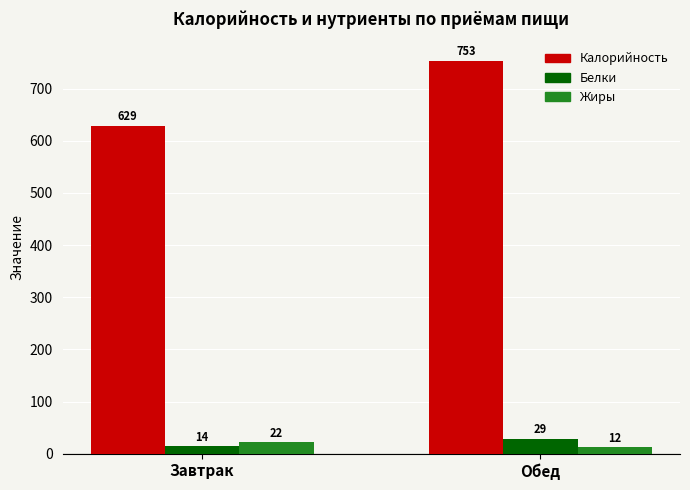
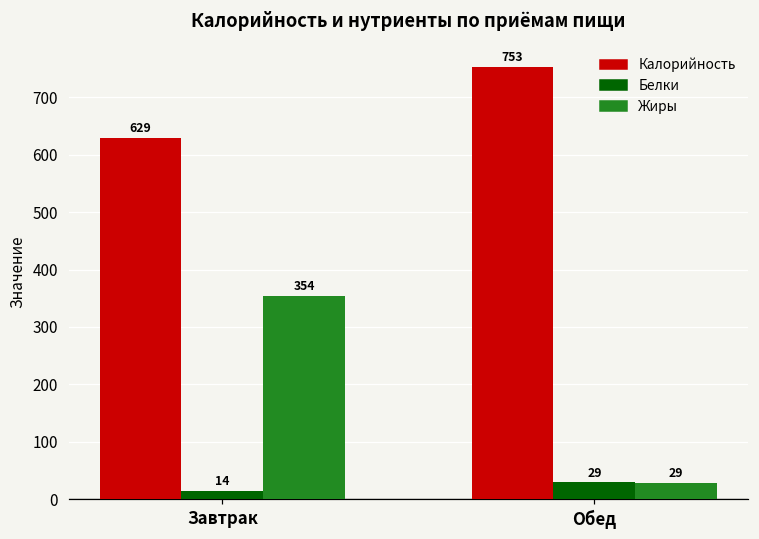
Жиры, Завтрак: 22 -> 354
Жиры, Обед: 12 -> 29
